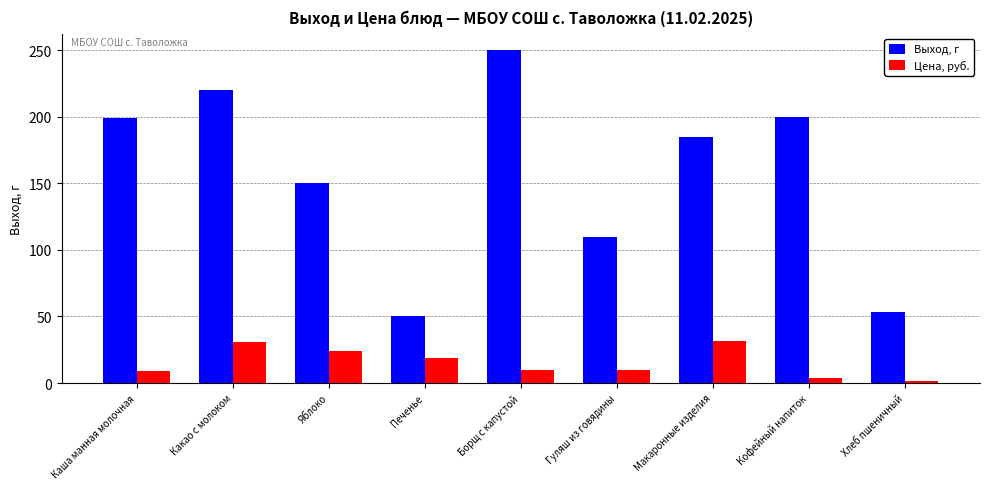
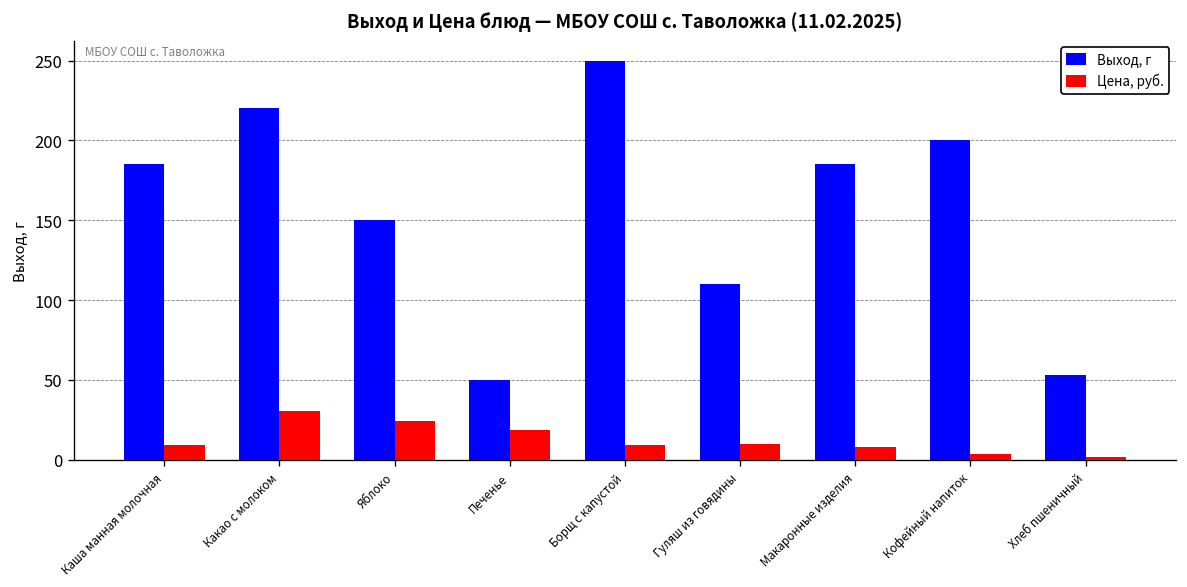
Выход, г, Каша манная молочная: 199 -> 185
Цена, руб., Макаронные изделия: 32 -> 8
